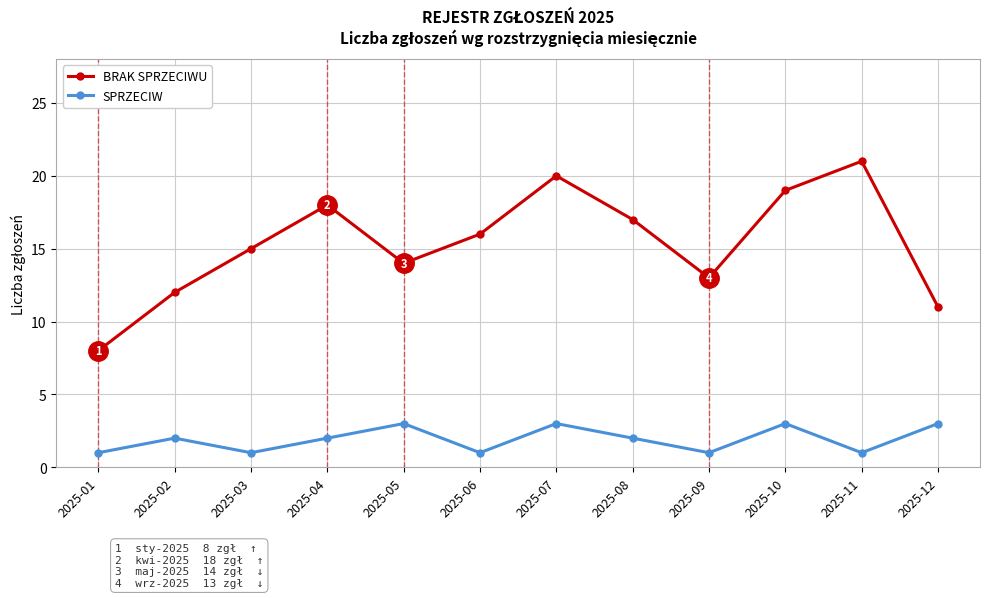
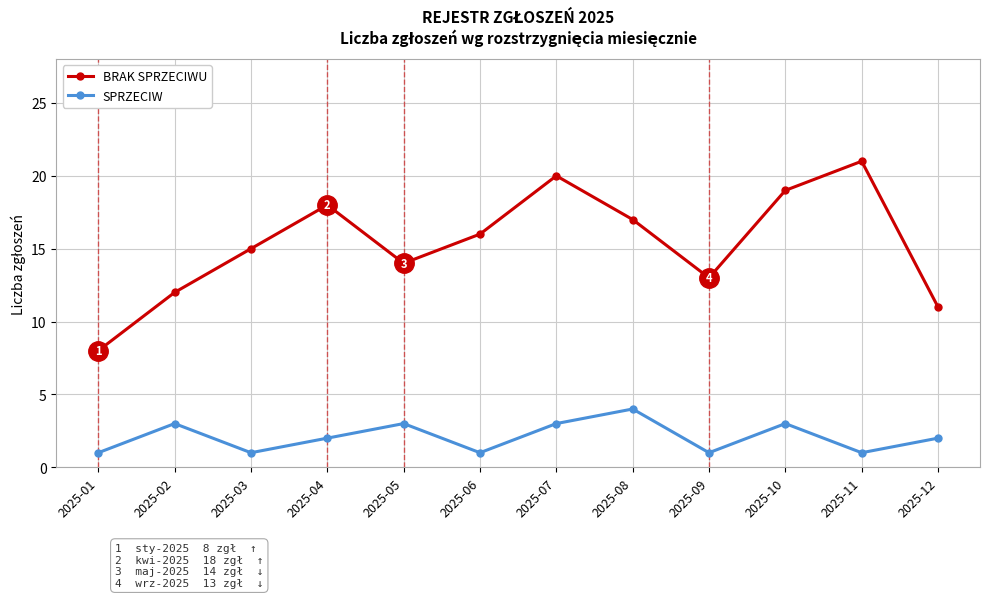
SPRZECIW, 2025-02: 2 -> 3
SPRZECIW, 2025-08: 2 -> 4
SPRZECIW, 2025-12: 3 -> 2
